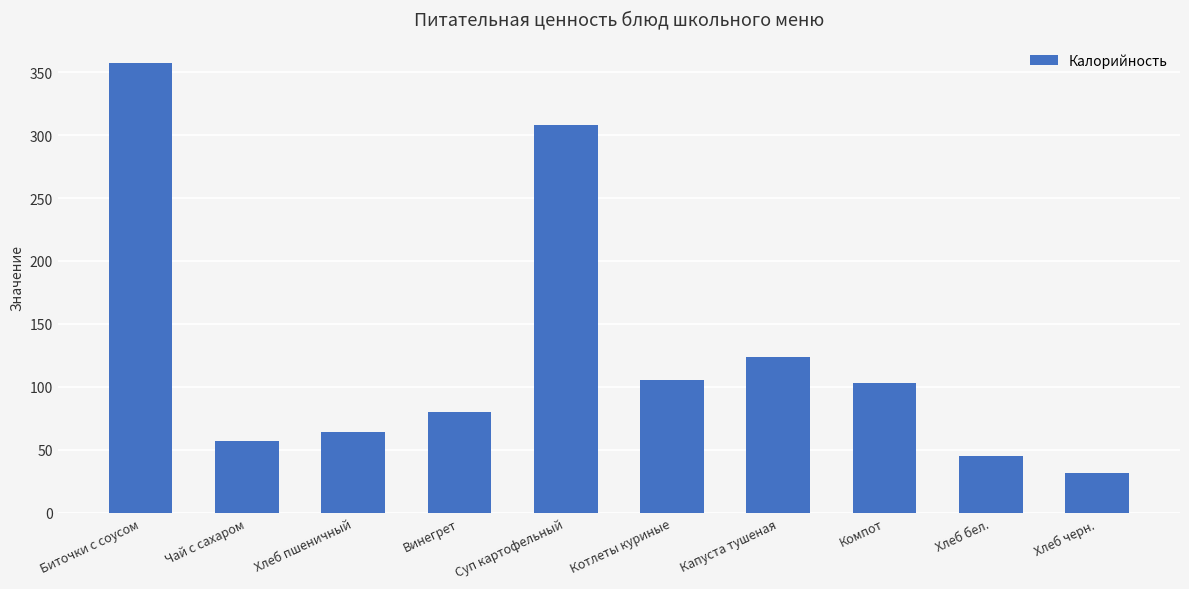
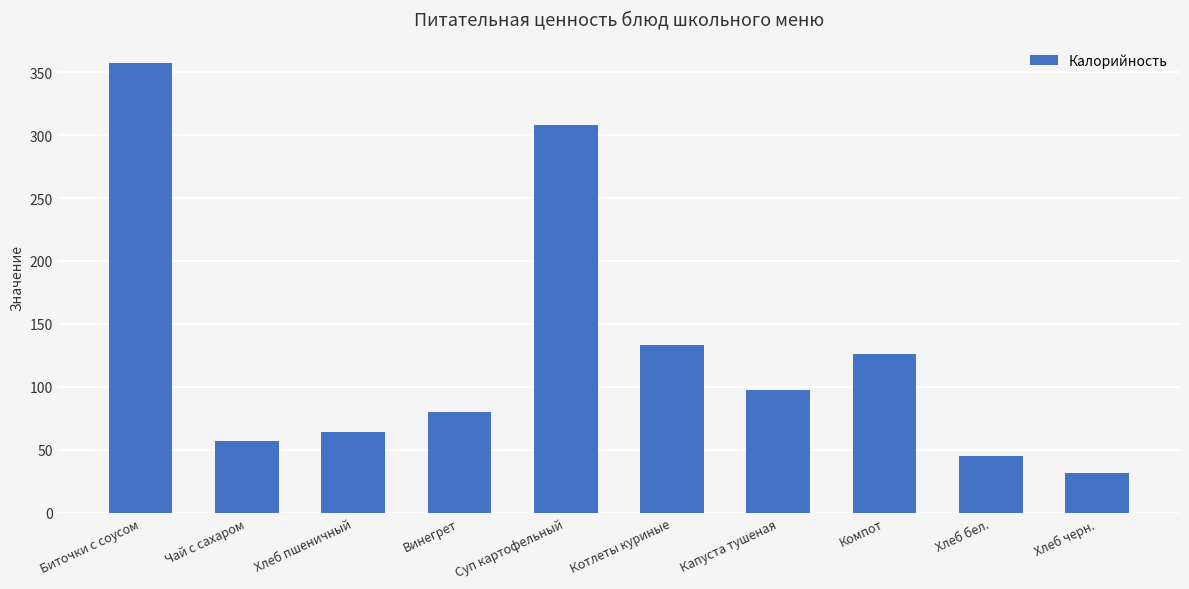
Котлеты куриные: 105 -> 133
Капуста тушеная: 123 -> 98
Компот: 103 -> 126
